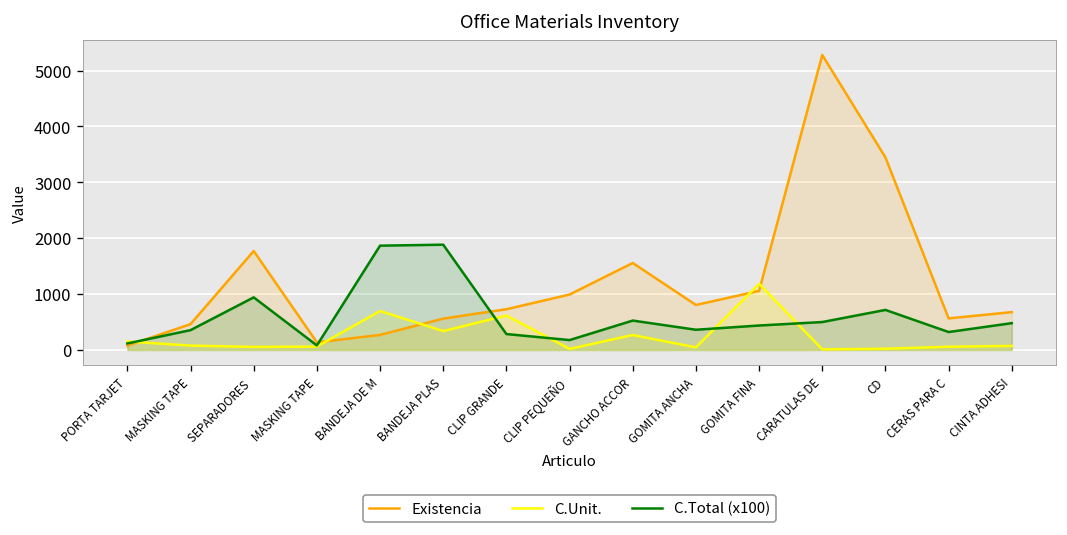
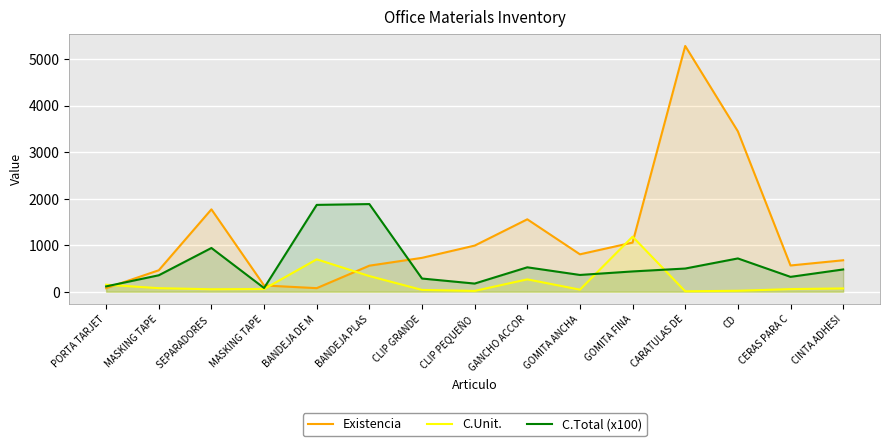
Existencia, BANDEJA DE M: 300 -> 100
C.Unit., CLIP GRANDE: 600 -> 0
